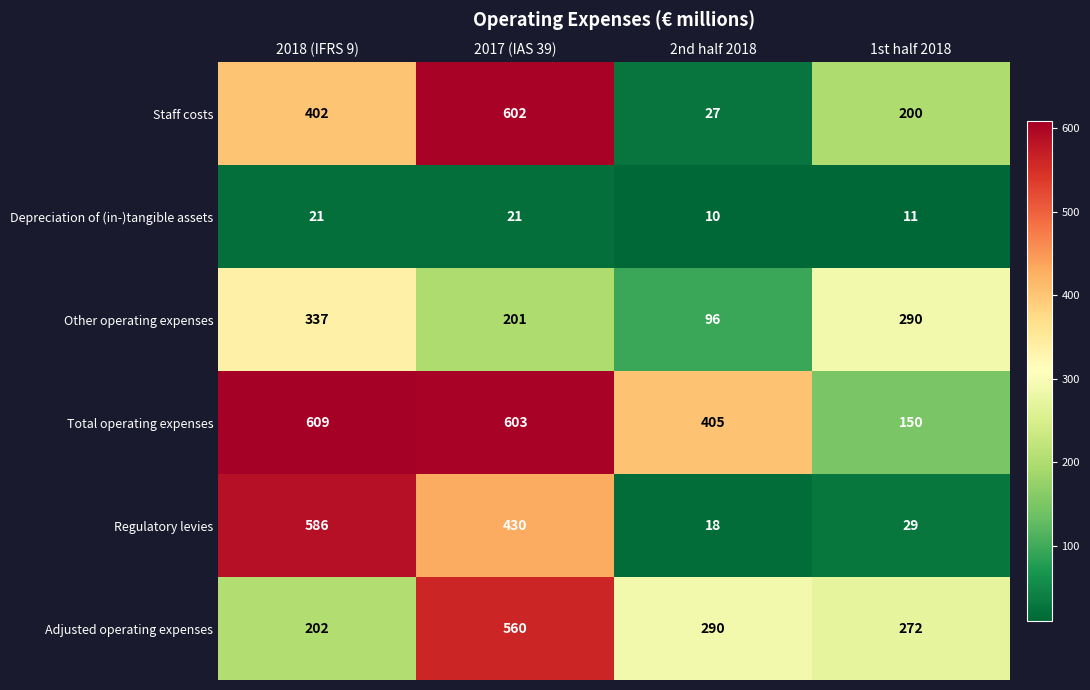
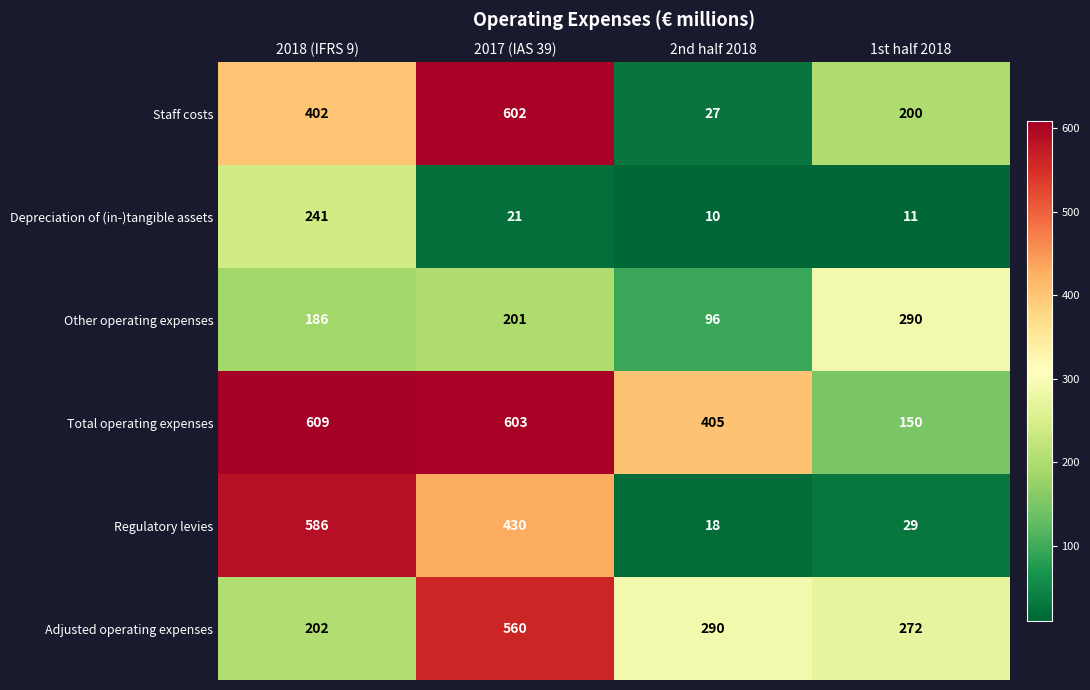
Depreciation of (in-)tangible assets, 2018 (IFRS 9): 21 -> 241
Other operating expenses, 2018 (IFRS 9): 337 -> 186
